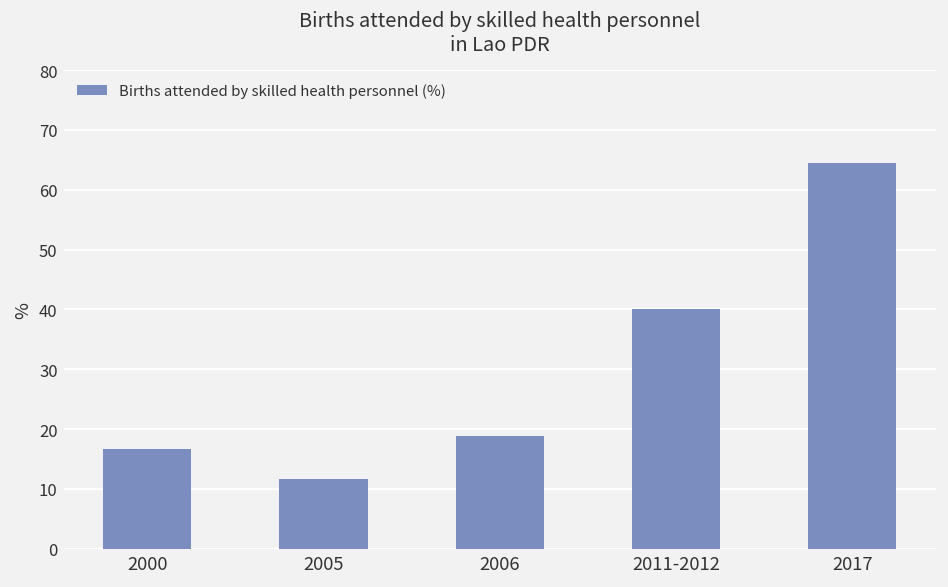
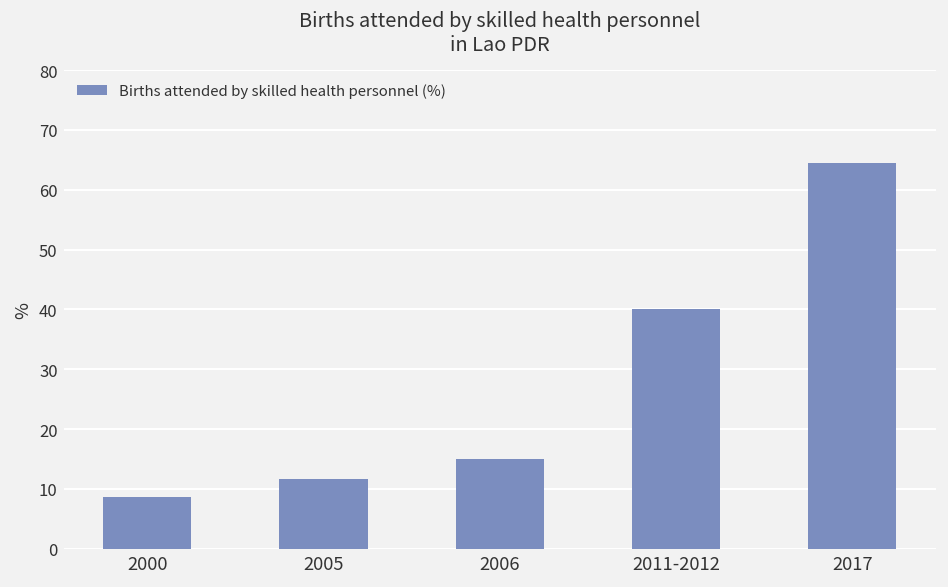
2000: 17 -> 9
2006: 19 -> 15
